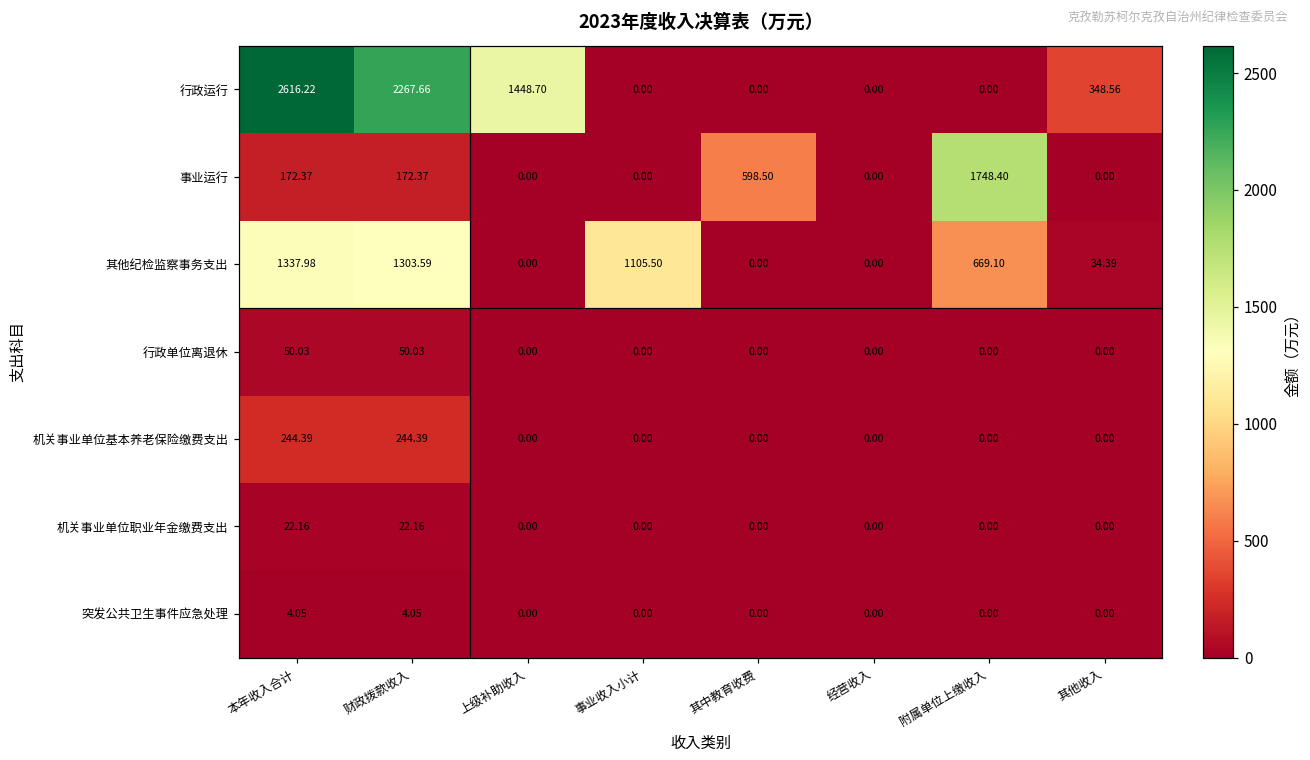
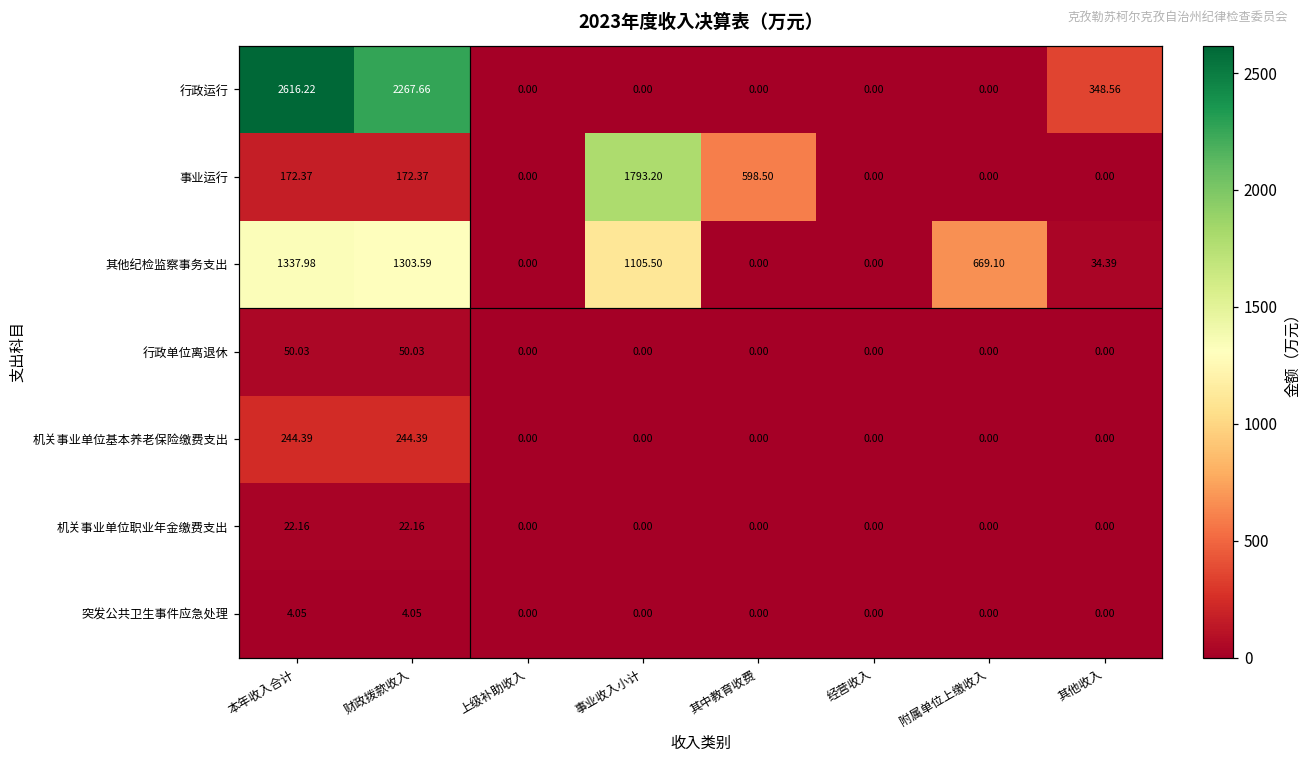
行政运行, 上级补助收入: 1448.70 -> 0.00
事业运行, 事业收入小计: 0.00 -> 1793.20
事业运行, 附属单位上缴收入: 1748.40 -> 0.00
